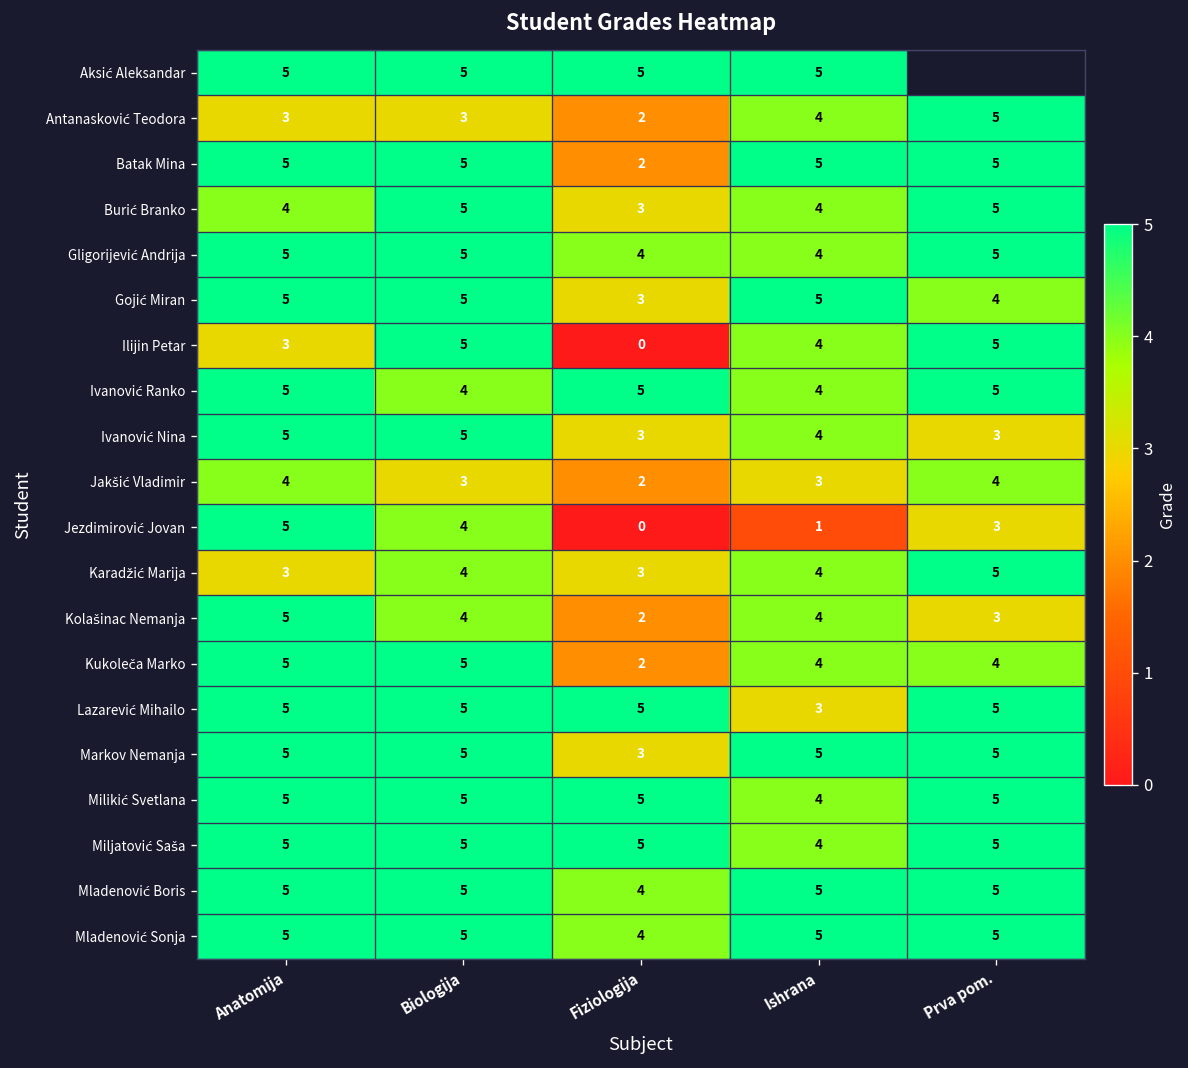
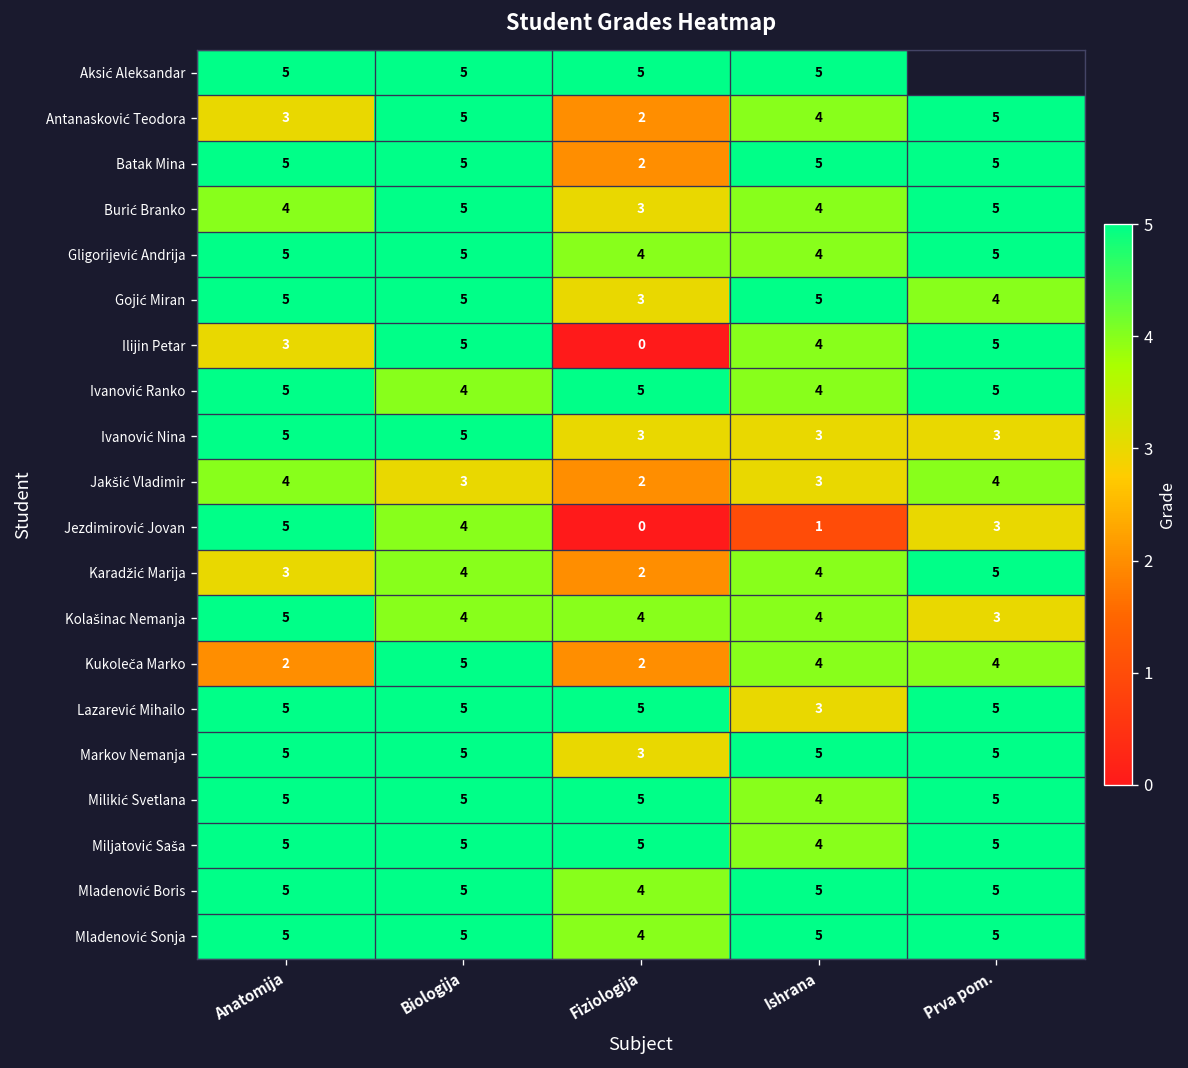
Antanasković Teodora, Biologija: 3 -> 5
Ivanović Nina, Ishrana: 4 -> 3
Karadžić Marija, Fiziologija: 3 -> 2
Kolašinac Nemanja, Fiziologija: 2 -> 4
Kukoleča Marko, Anatomija: 5 -> 2
